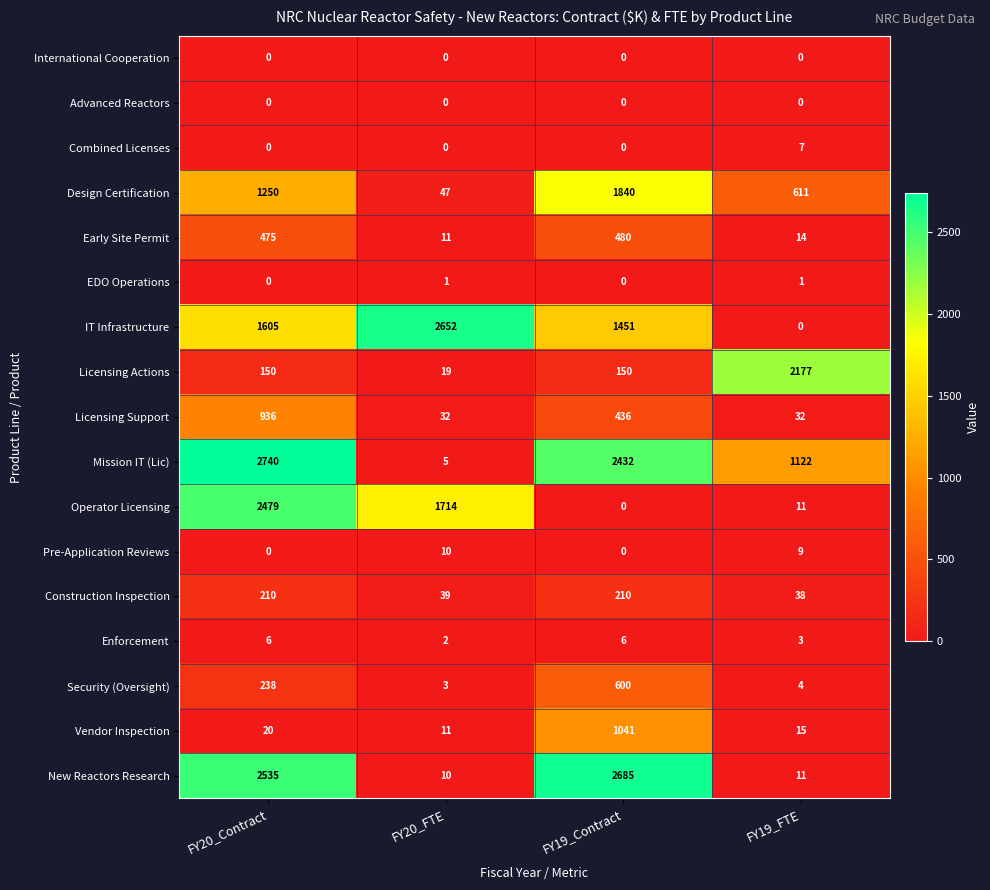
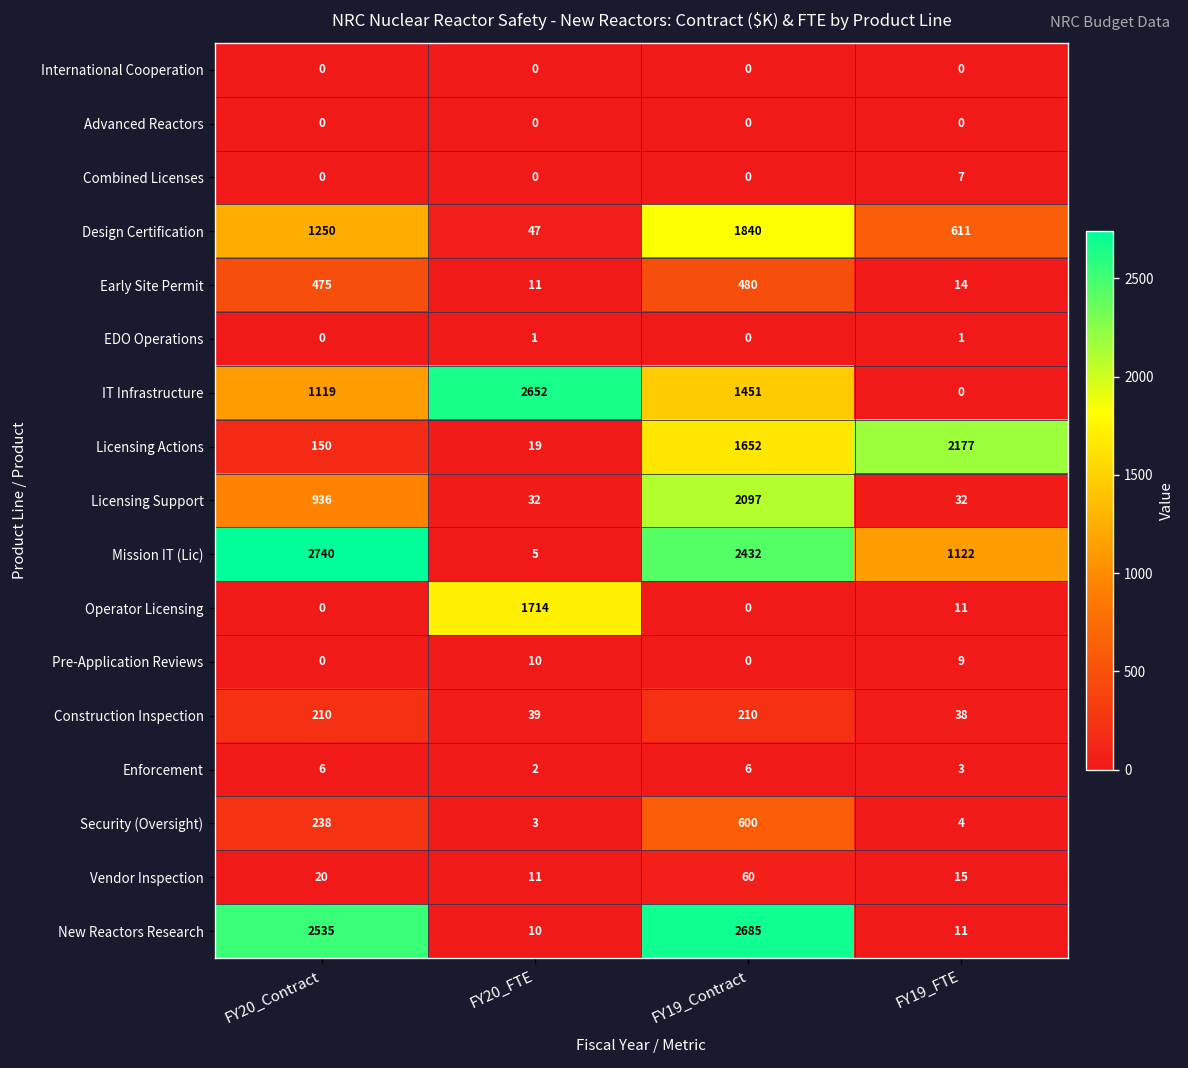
IT Infrastructure, FY20_Contract: 1605 -> 1119
Licensing Actions, FY19_Contract: 150 -> 1652
Licensing Support, FY19_Contract: 436 -> 2097
Operator Licensing, FY20_Contract: 2479 -> 0
Vendor Inspection, FY19_Contract: 1041 -> 60
